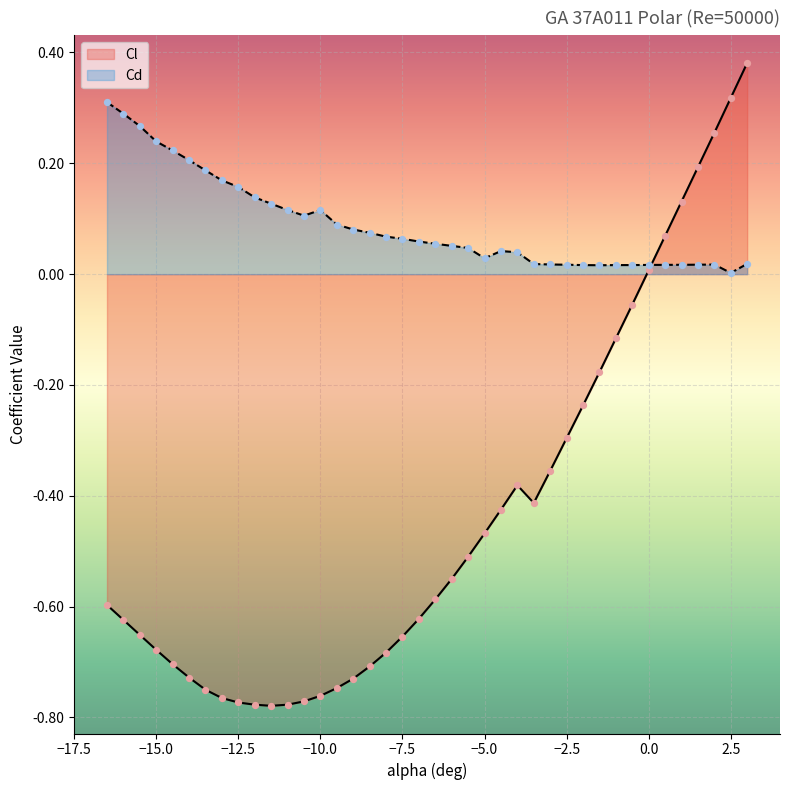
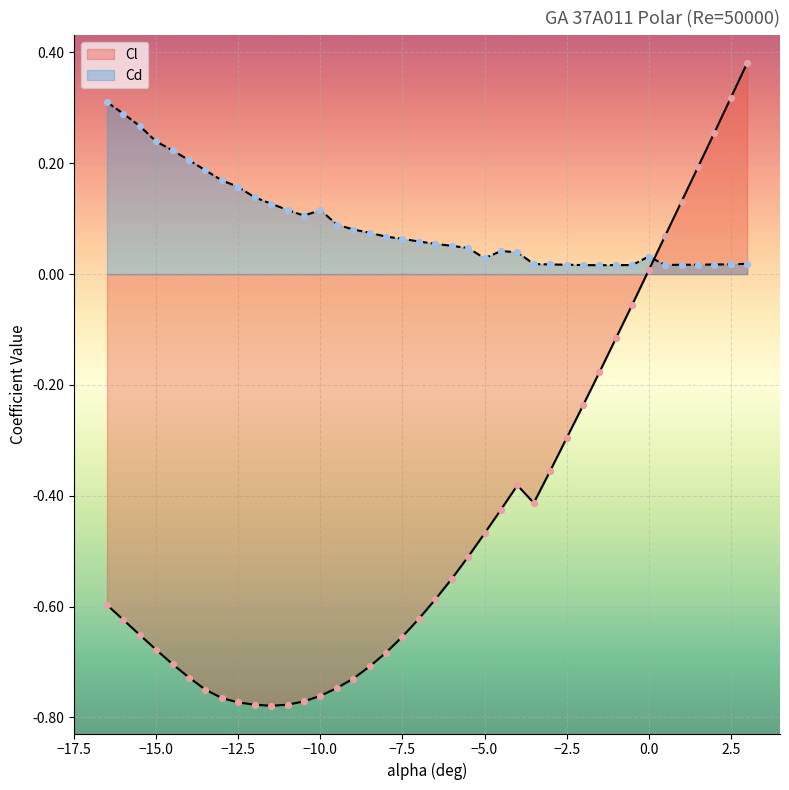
Cd, 0.0: 0.02 -> 0.03
Cd, 2.5: 0.00 -> 0.02
